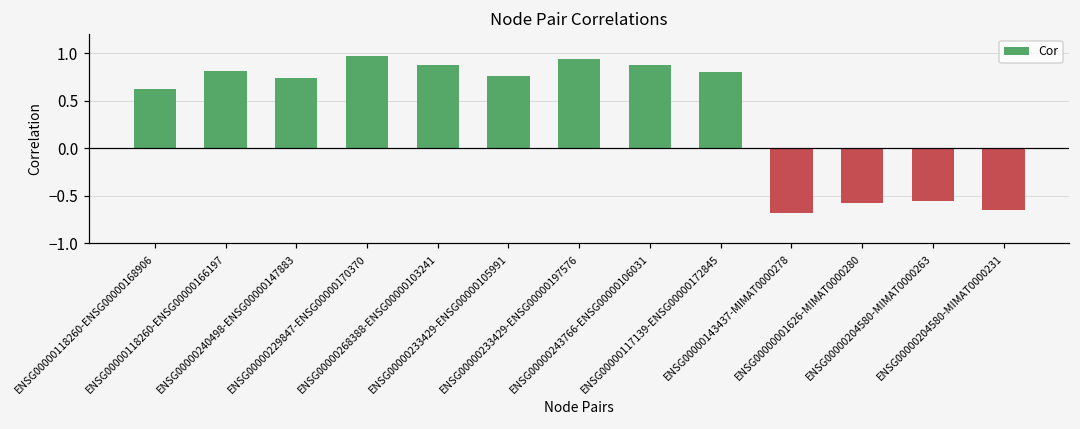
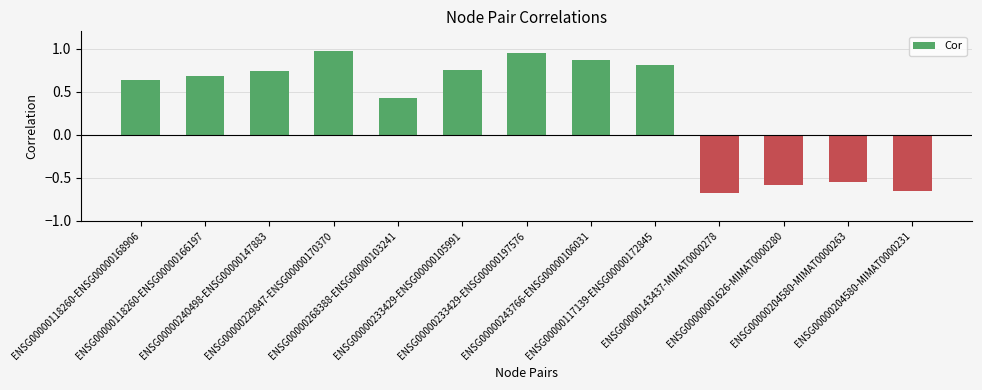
ENSG00000118260-ENSG00000166197: 0.8 -> 0.7
ENSG00000268388-ENSG00000103241: 0.9 -> 0.4
